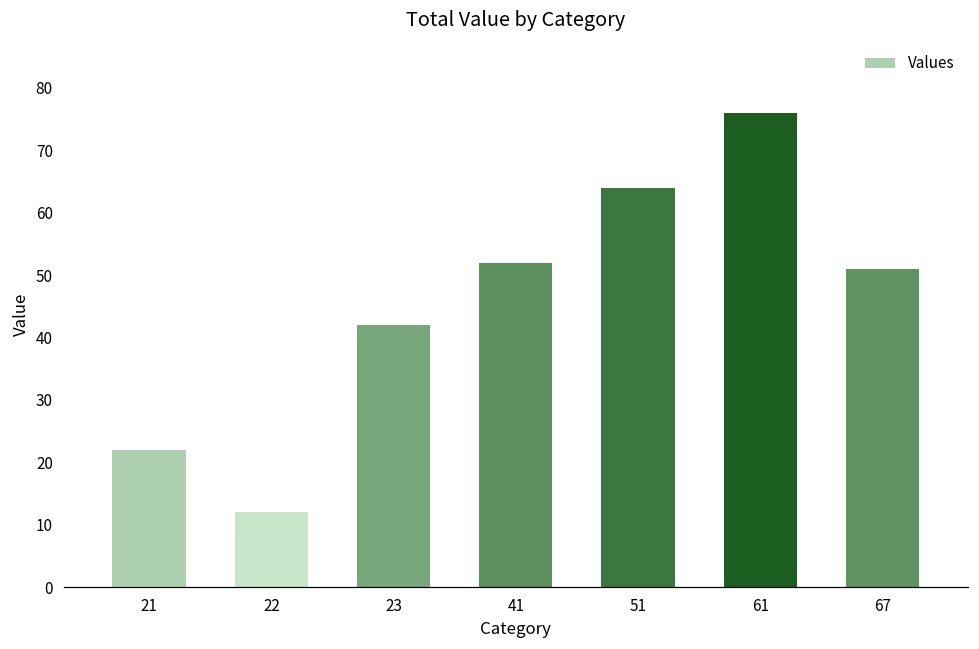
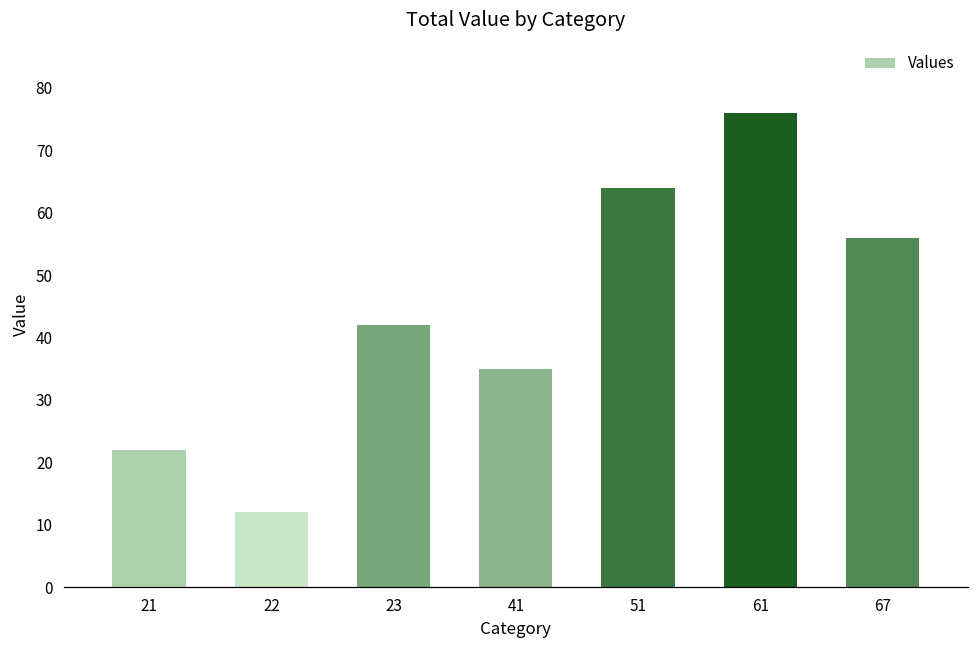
41: 52 -> 35
67: 51 -> 56
